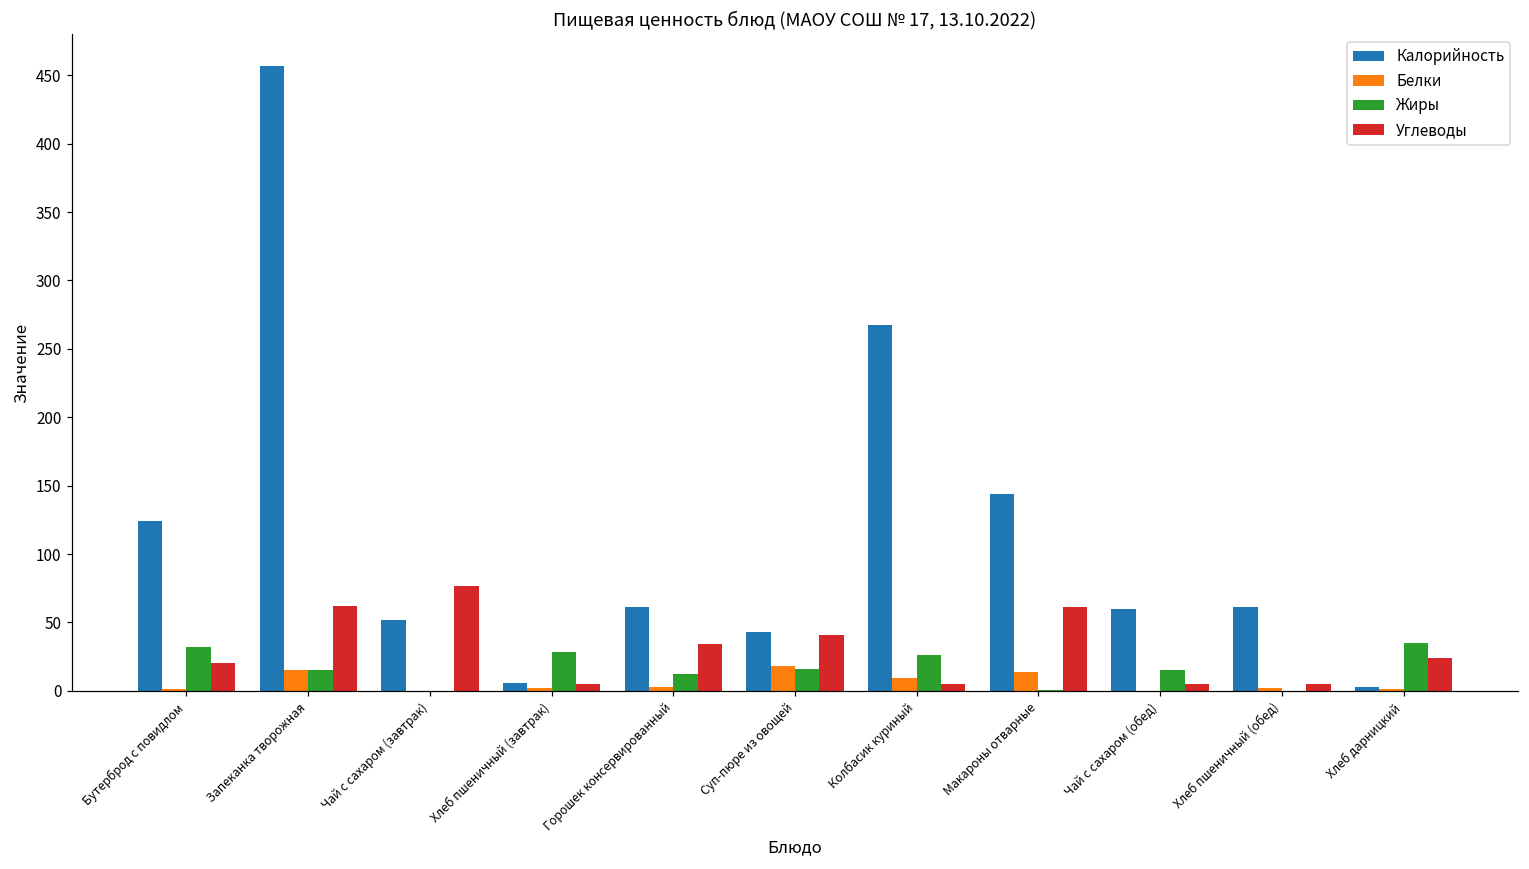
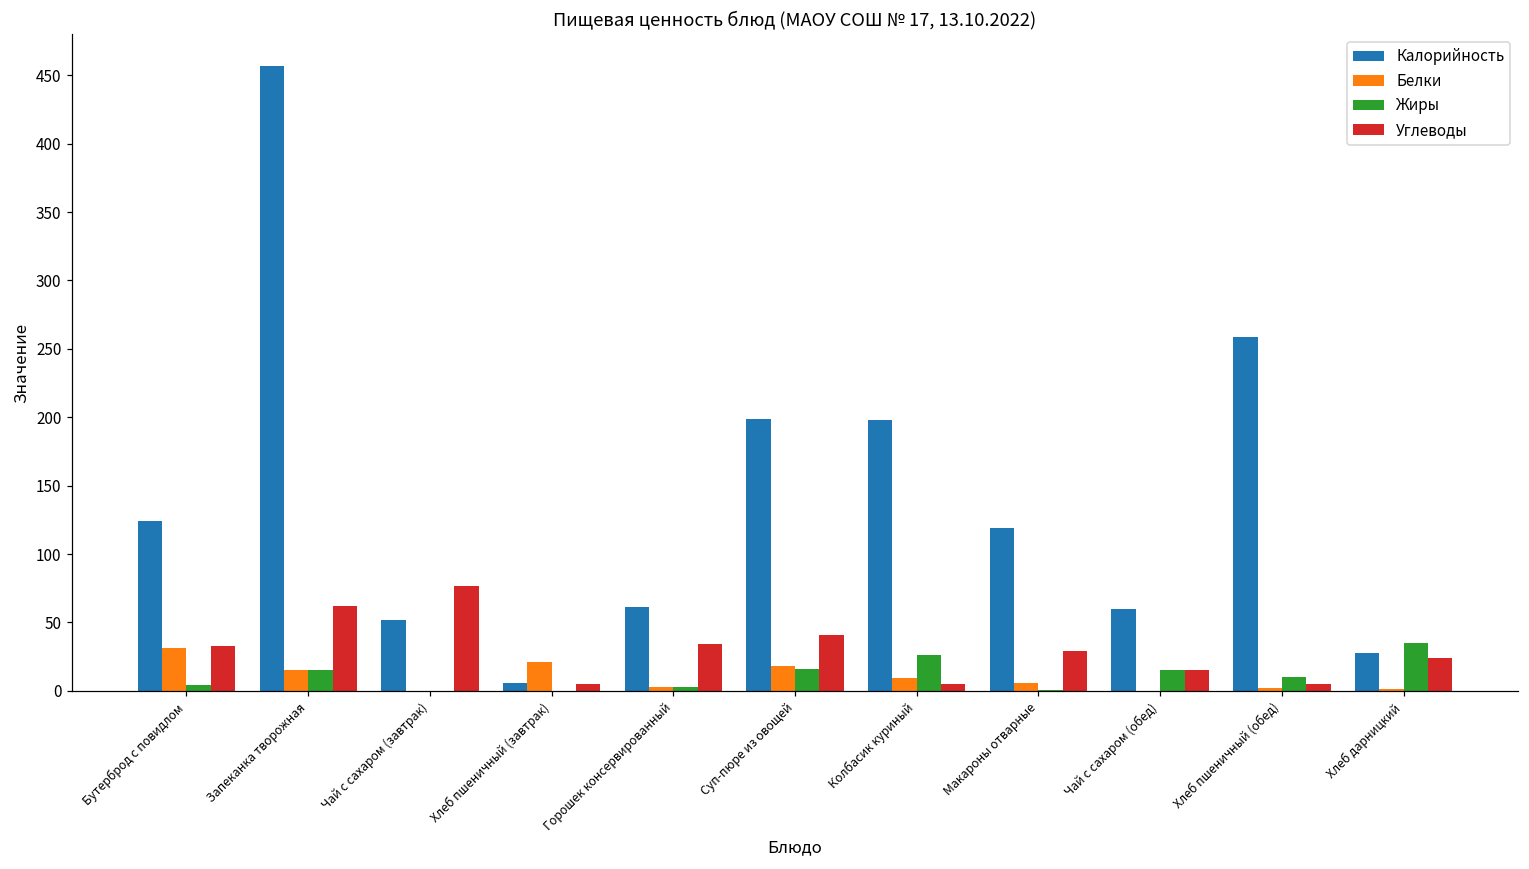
Белки, Бутерброд с повидлом: 1 -> 31
Жиры, Бутерброд с повидлом: 32 -> 4
Углеводы, Бутерброд с повидлом: 21 -> 33
Белки, Хлеб пшеничный (завтрак): 2 -> 21
Жиры, Хлеб пшеничный (завтрак): 28 -> 0
Жиры, Горошек консервированный: 12 -> 3
Калорийность, Суп-пюре из овощей: 43 -> 199
Калорийность, Колбасик куриный: 268 -> 198
Калорийность, Макароны отварные: 144 -> 119
Белки, Макароны отварные: 13 -> 6
Углеводы, Макароны отварные: 61 -> 29
Углеводы, Чай с сахаром (обед): 5 -> 15
Калорийность, Хлеб пшеничный (обед): 61 -> 259
Жиры, Хлеб пшеничный (обед): 0 -> 10
Калорийность, Хлеб дарницкий: 3 -> 28
